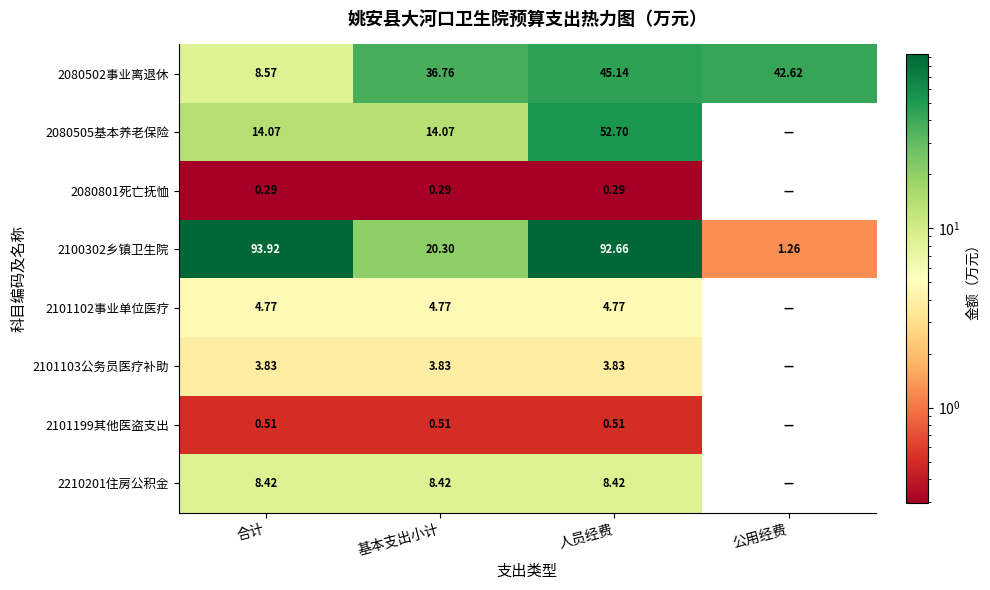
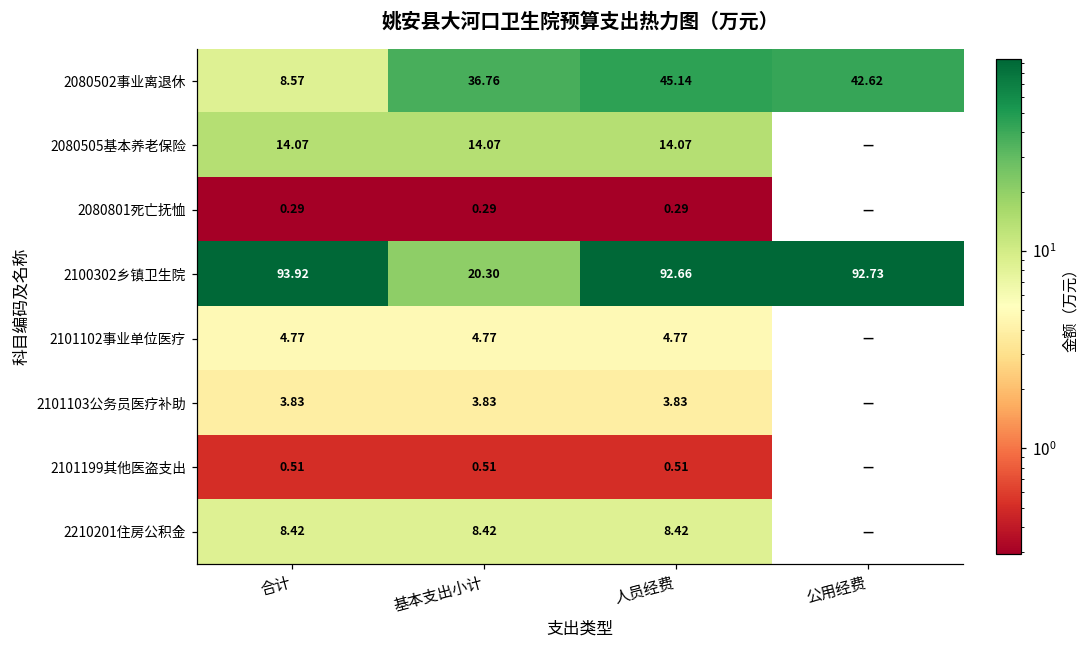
2080505基本养老保险, 人员经费: 52.70 -> 14.07
2100302乡镇卫生院, 公用经费: 1.26 -> 92.73
